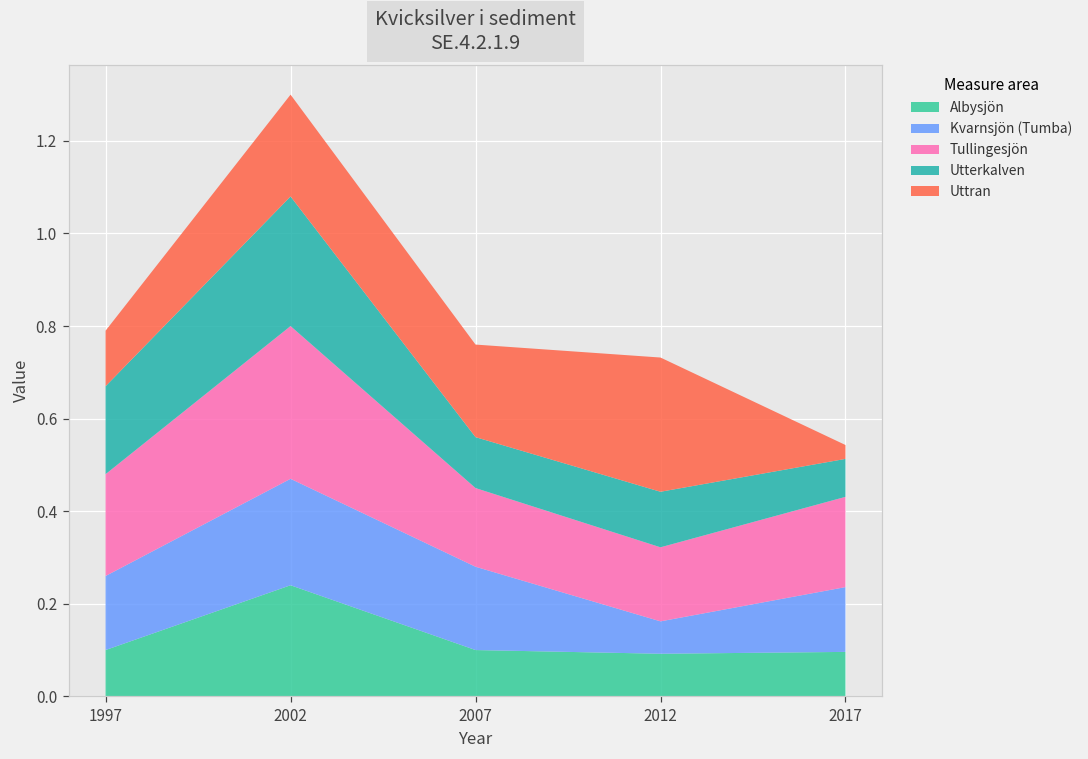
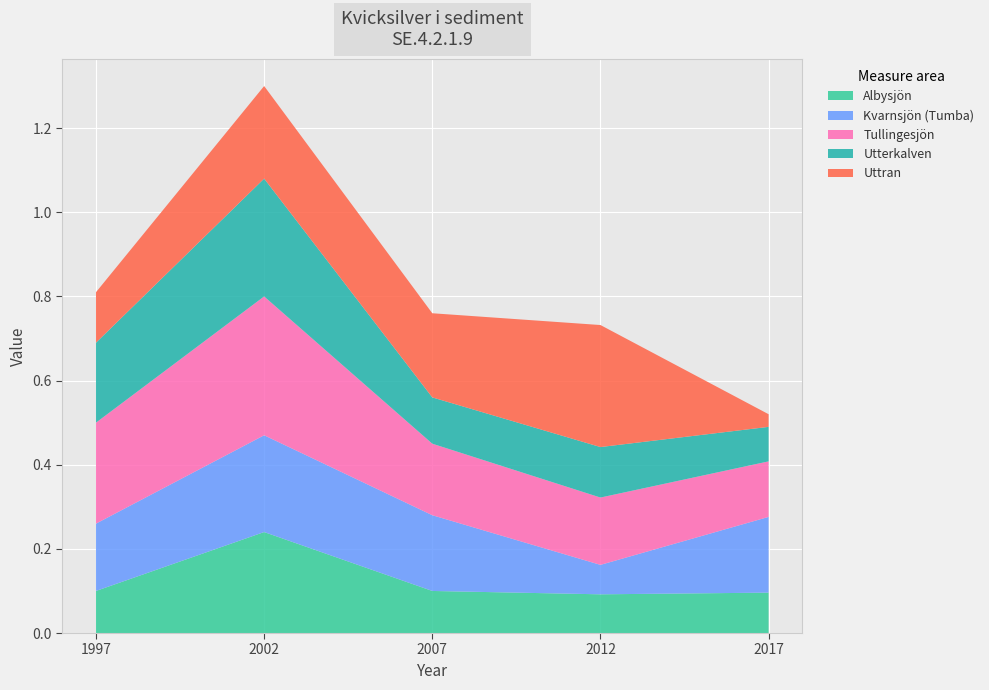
Tullingesjön, 1997: 0.22 -> 0.24
Kvarnsjön (Tumba), 2017: 0.14 -> 0.18
Tullingesjön, 2017: 0.20 -> 0.13
